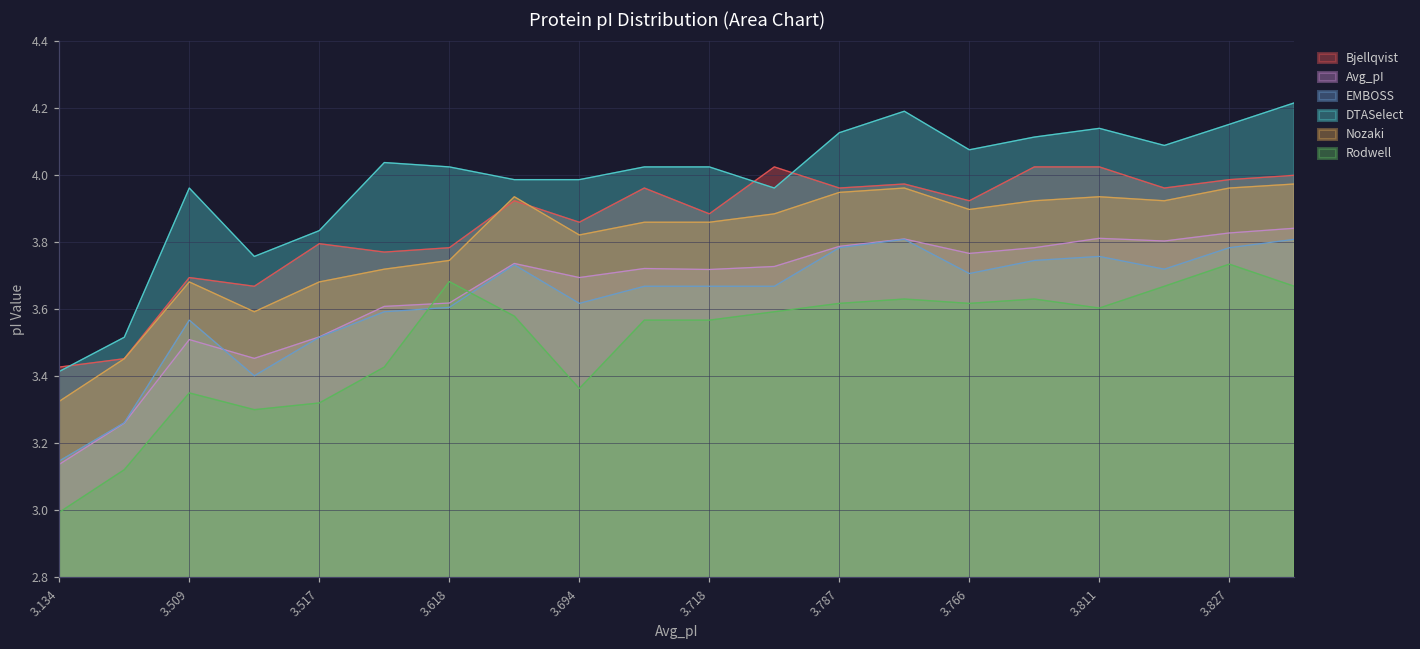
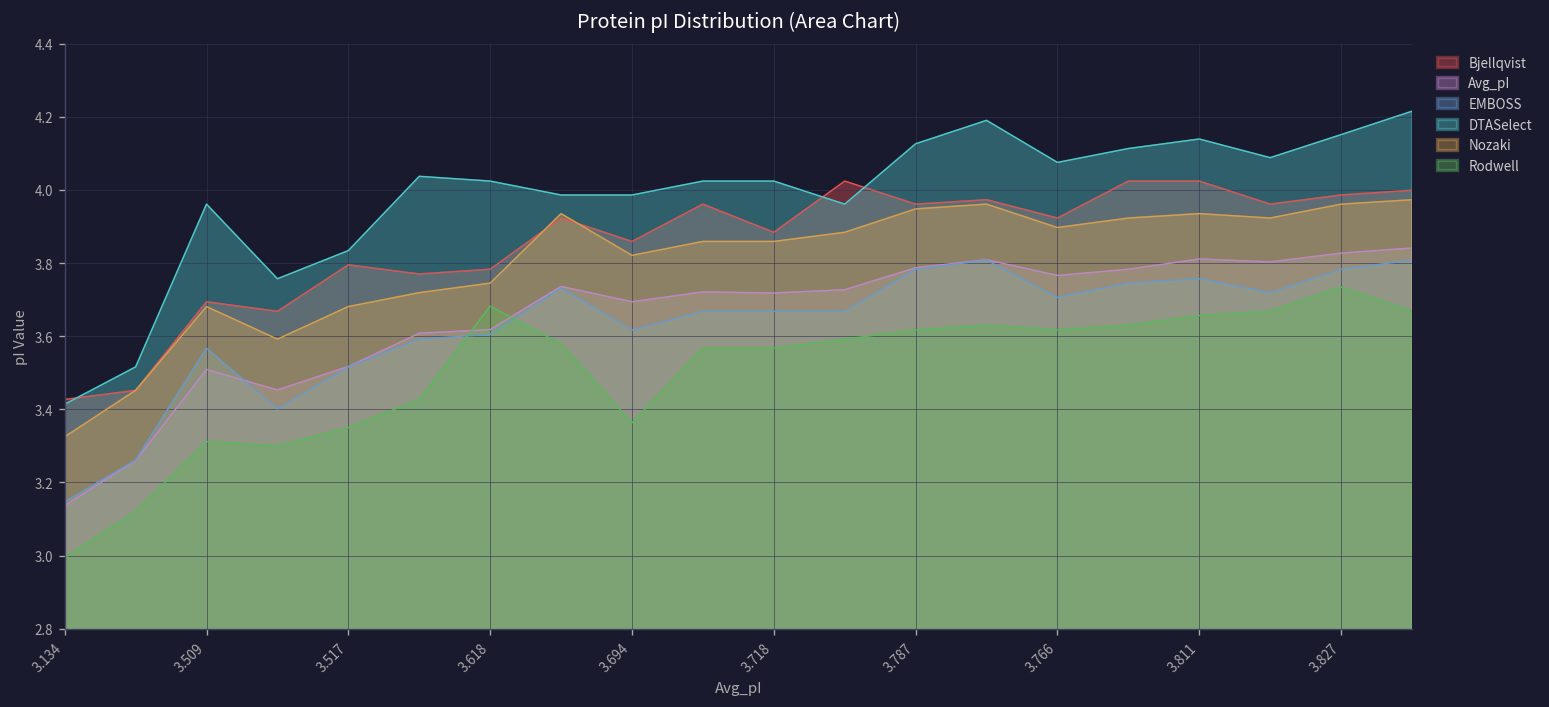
Rodwell, 3.509: 3.35 -> 3.31
Rodwell, 3.517: 3.32 -> 3.35
Rodwell, 3.811: 3.60 -> 3.66
